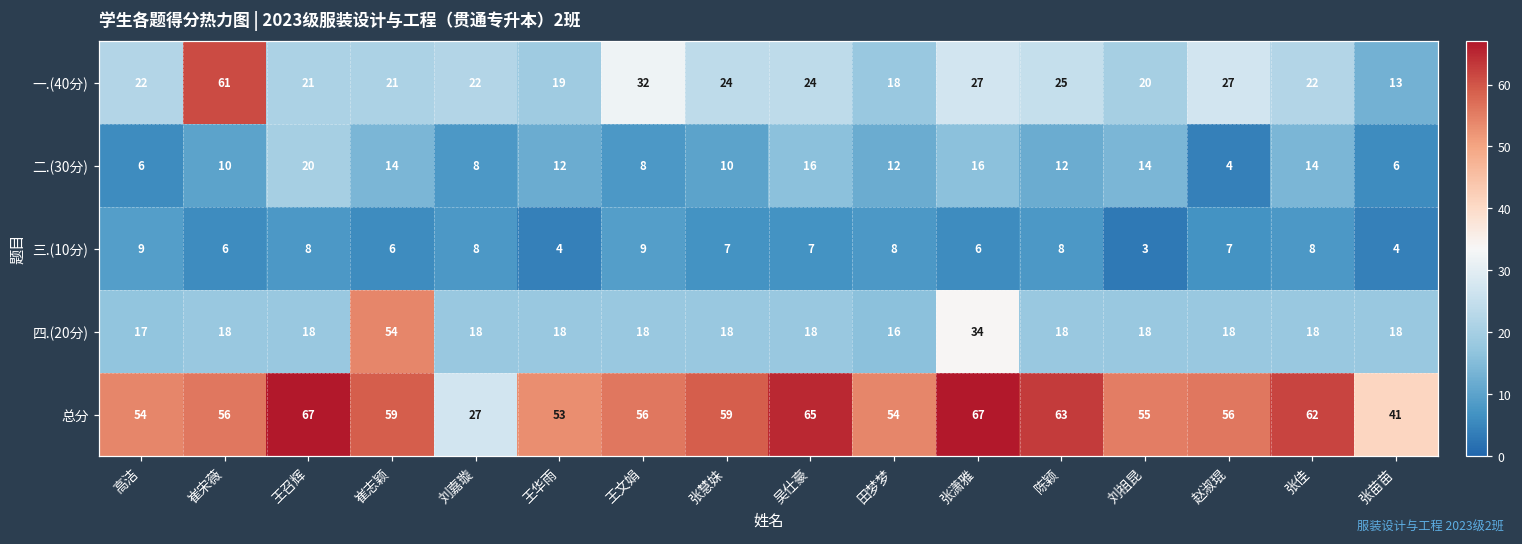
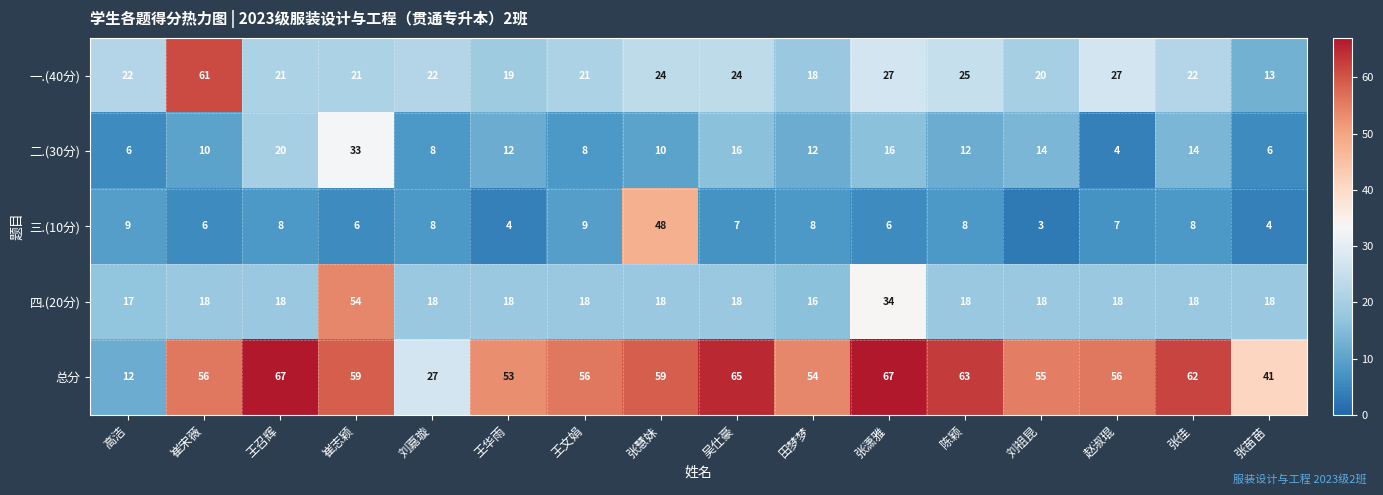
一.(40分), 王文娟: 32 -> 21
二.(30分), 崔志颖: 14 -> 33
三.(10分), 张慧妹: 7 -> 48
总分, 高洁: 54 -> 12
